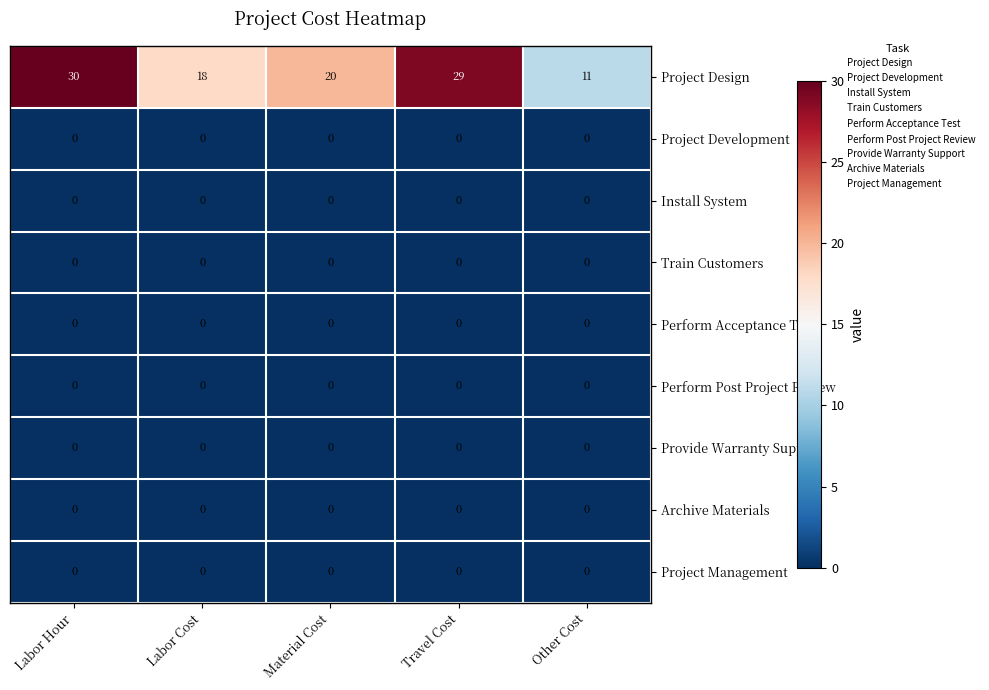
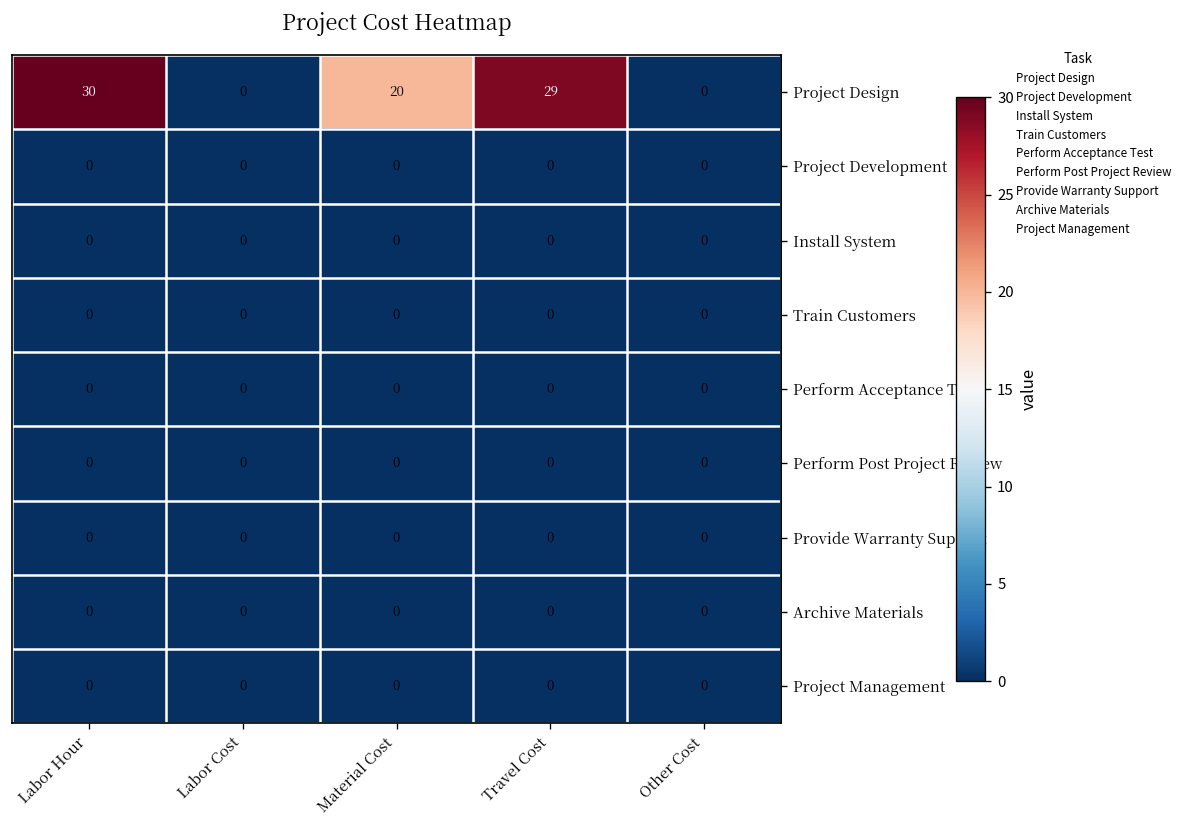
Project Design, Labor Cost: 18 -> 0
Project Design, Other Cost: 11 -> 0
